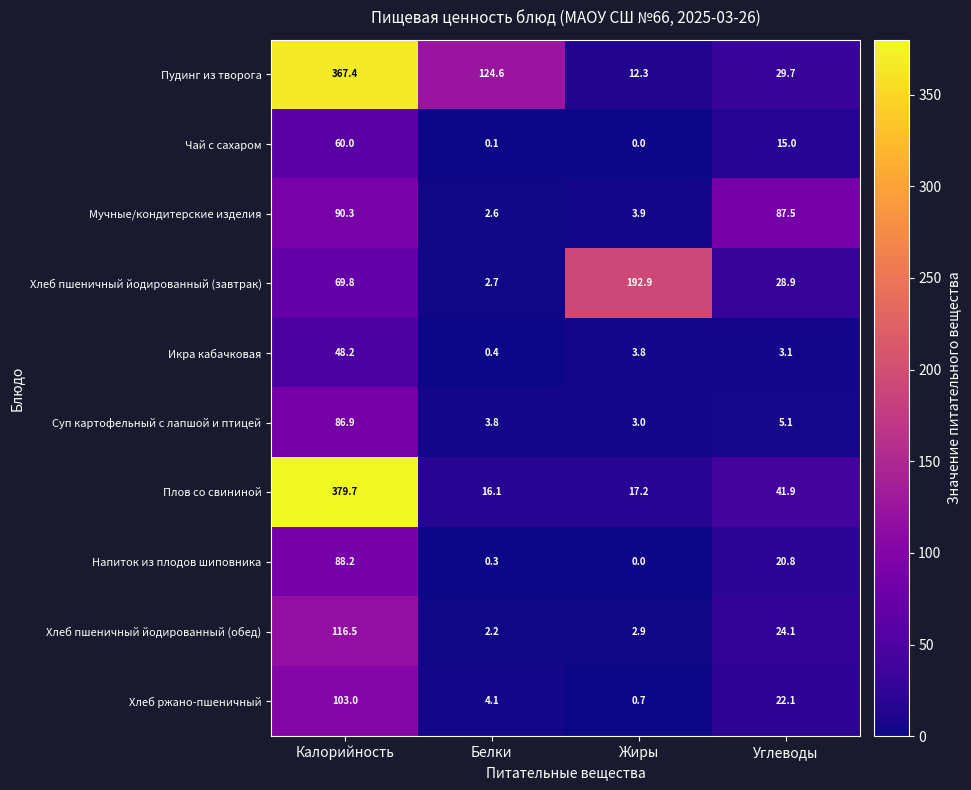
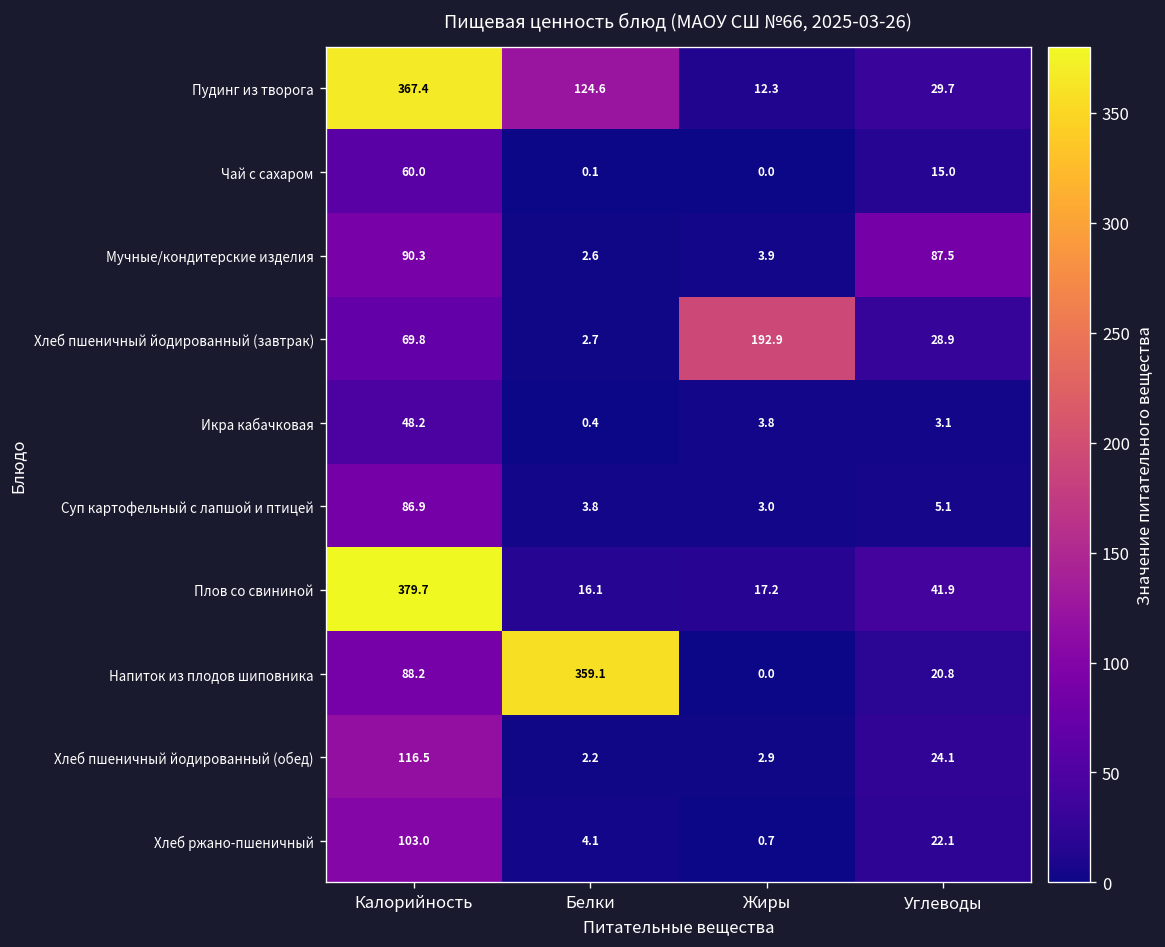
Напиток из плодов шиповника, Белки: 0.3 -> 359.1
